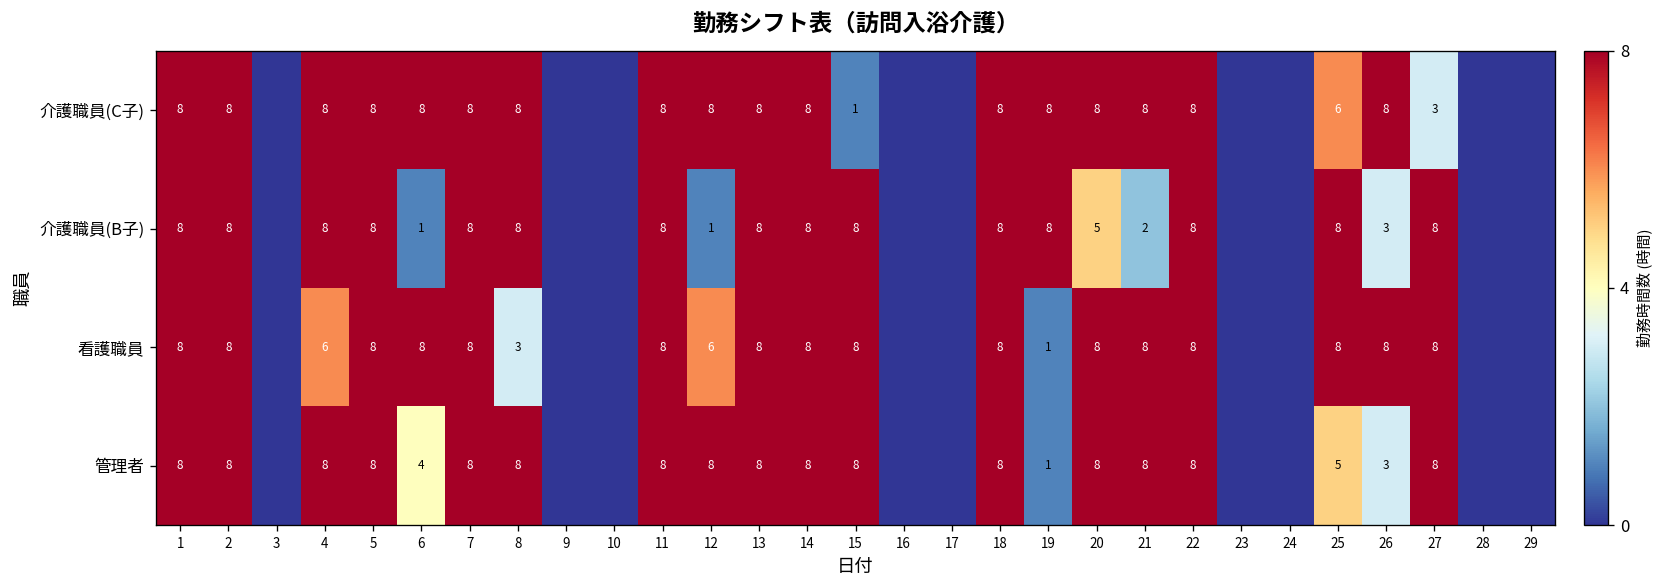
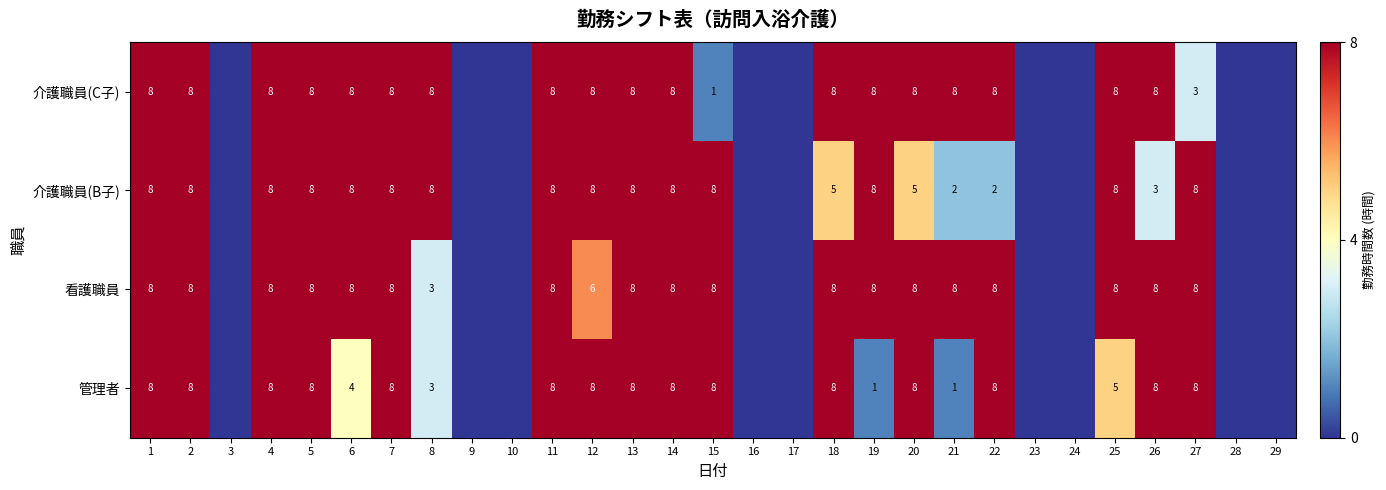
介護職員(C子), 25: 6 -> 8
介護職員(B子), 6: 1 -> 8
介護職員(B子), 12: 1 -> 8
介護職員(B子), 18: 8 -> 5
介護職員(B子), 22: 8 -> 2
看護職員, 4: 6 -> 8
看護職員, 19: 1 -> 8
管理者, 8: 8 -> 3
管理者, 21: 8 -> 1
管理者, 26: 3 -> 8
